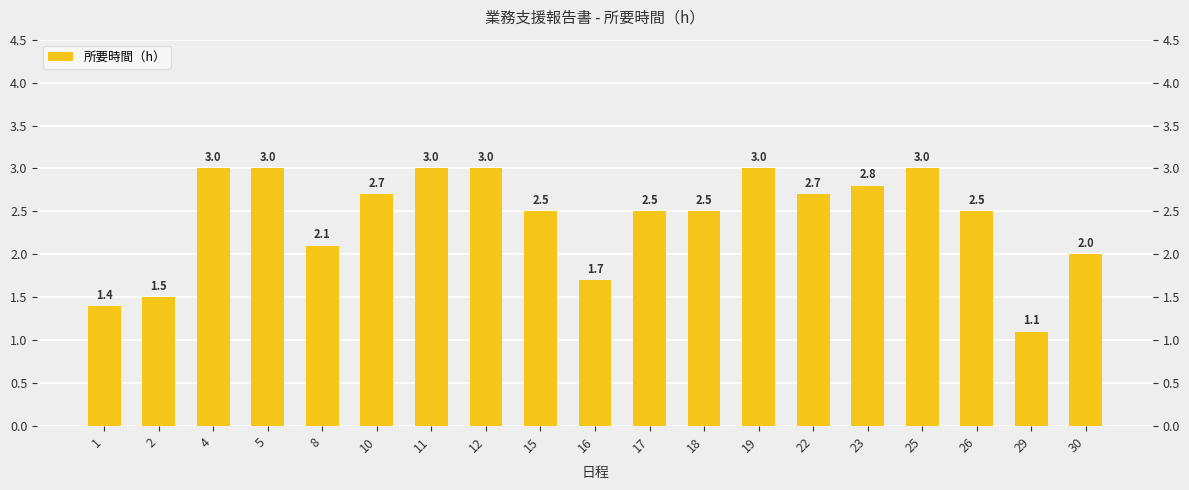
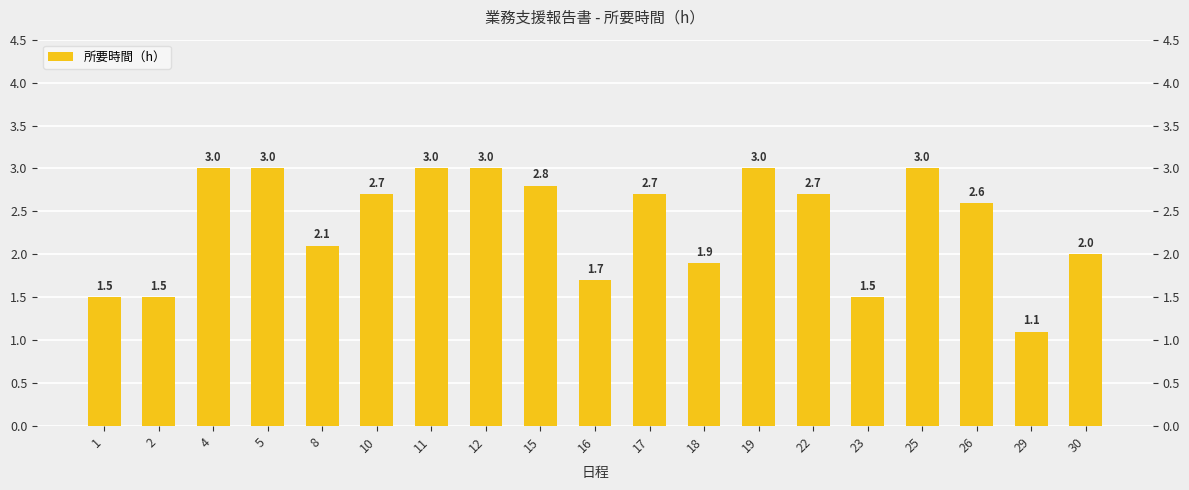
1: 1.4 -> 1.5
15: 2.5 -> 2.8
17: 2.5 -> 2.7
18: 2.5 -> 1.9
23: 2.8 -> 1.5
26: 2.5 -> 2.6
